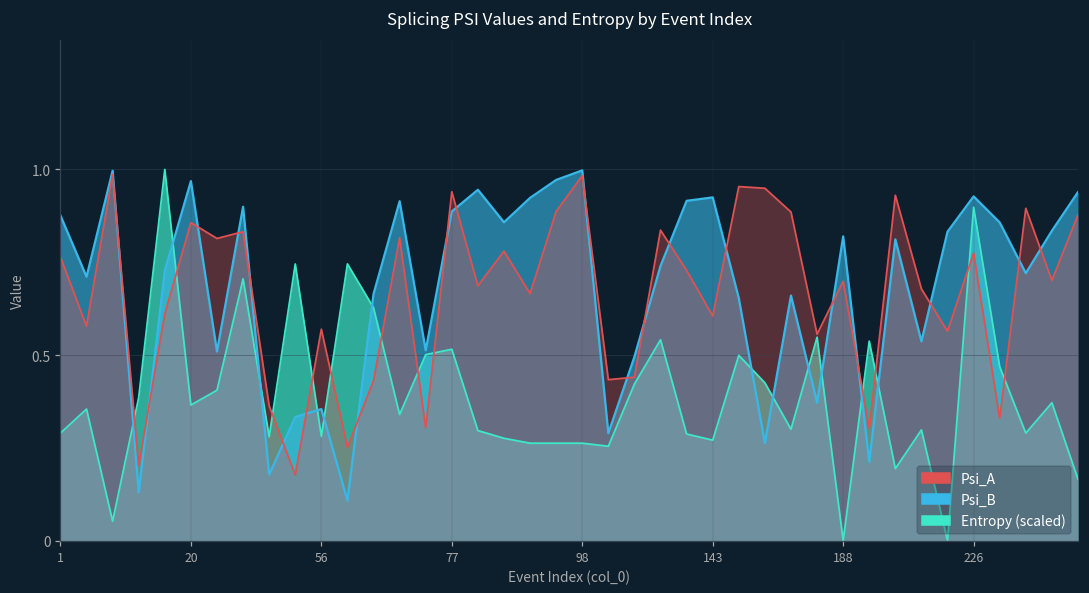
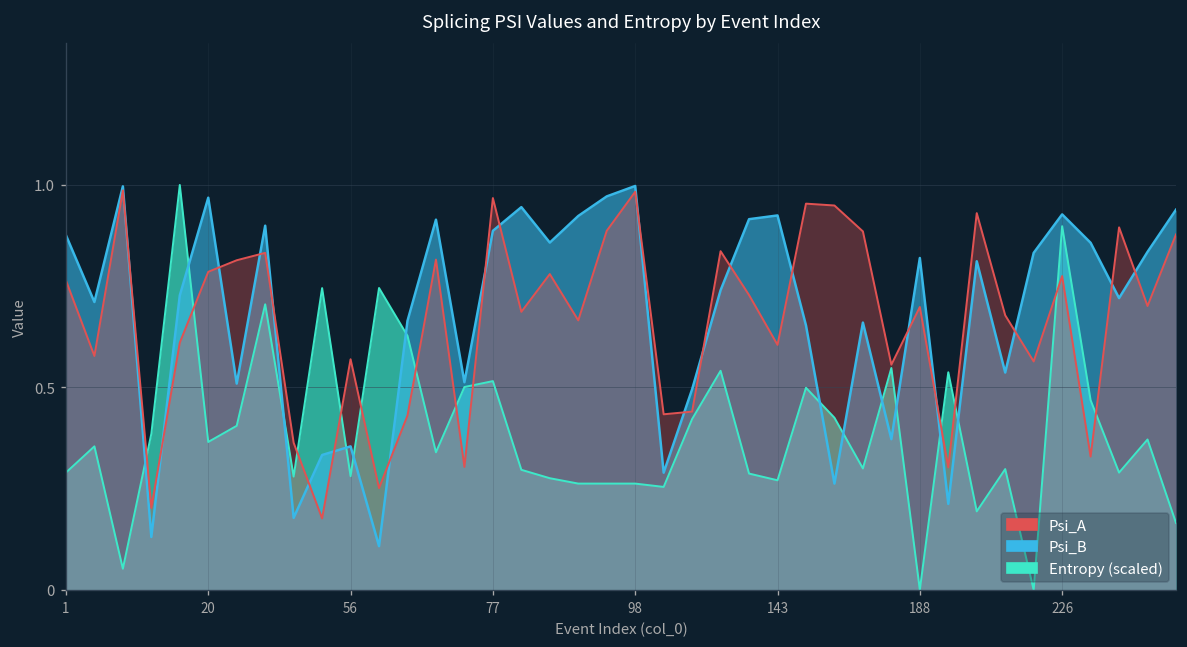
Psi_A, 20: 0.86 -> 0.79
Psi_A, 77: 0.94 -> 0.97
